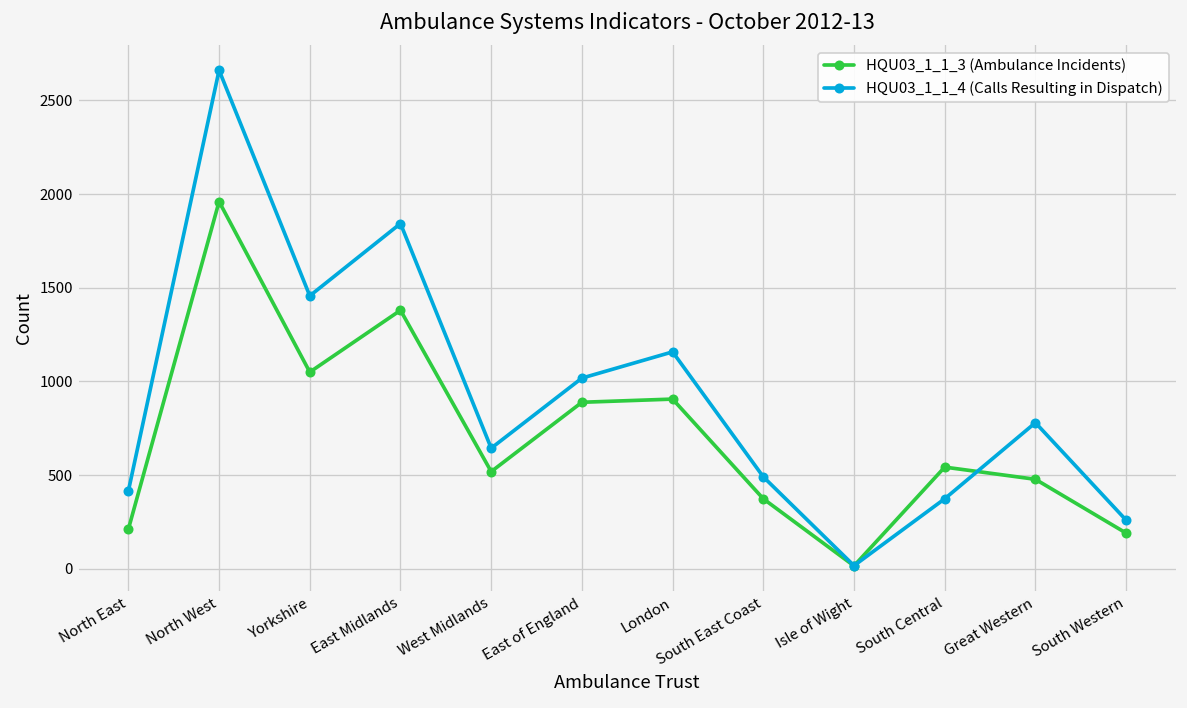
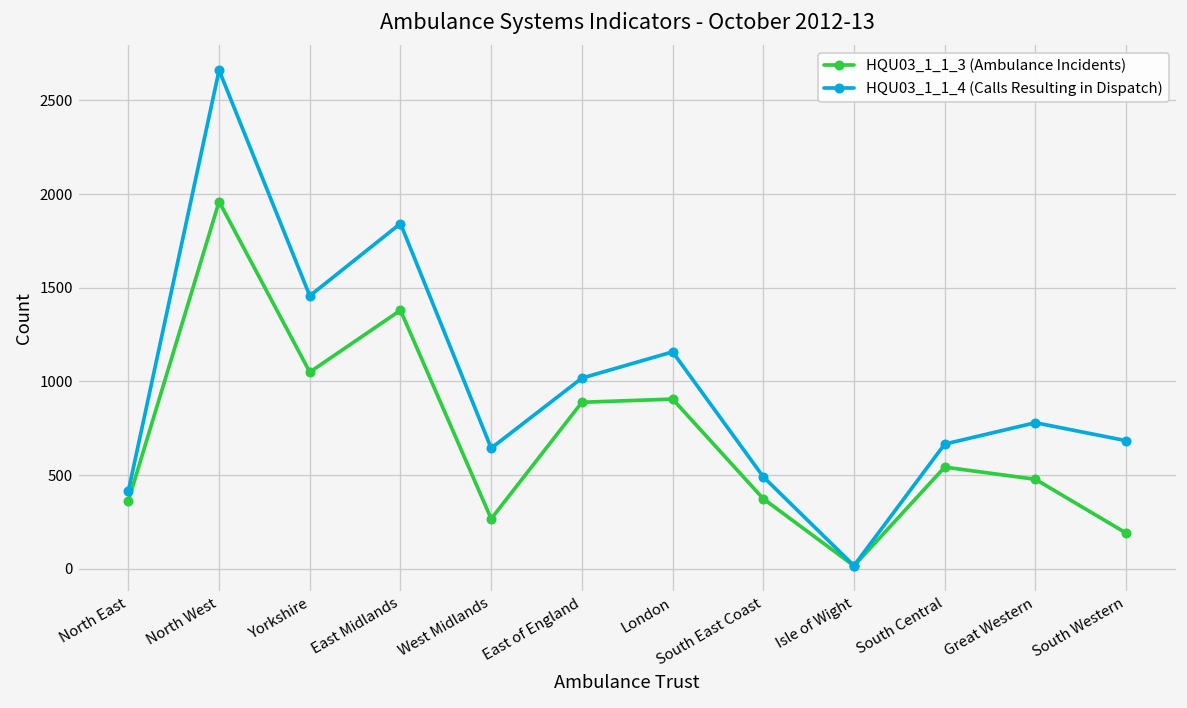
HQU03_1_1_3 (Ambulance Incidents), North East: 210 -> 360
HQU03_1_1_3 (Ambulance Incidents), West Midlands: 520 -> 270
HQU03_1_1_4 (Calls Resulting in Dispatch), South Central: 370 -> 670
HQU03_1_1_4 (Calls Resulting in Dispatch), South Western: 260 -> 680
